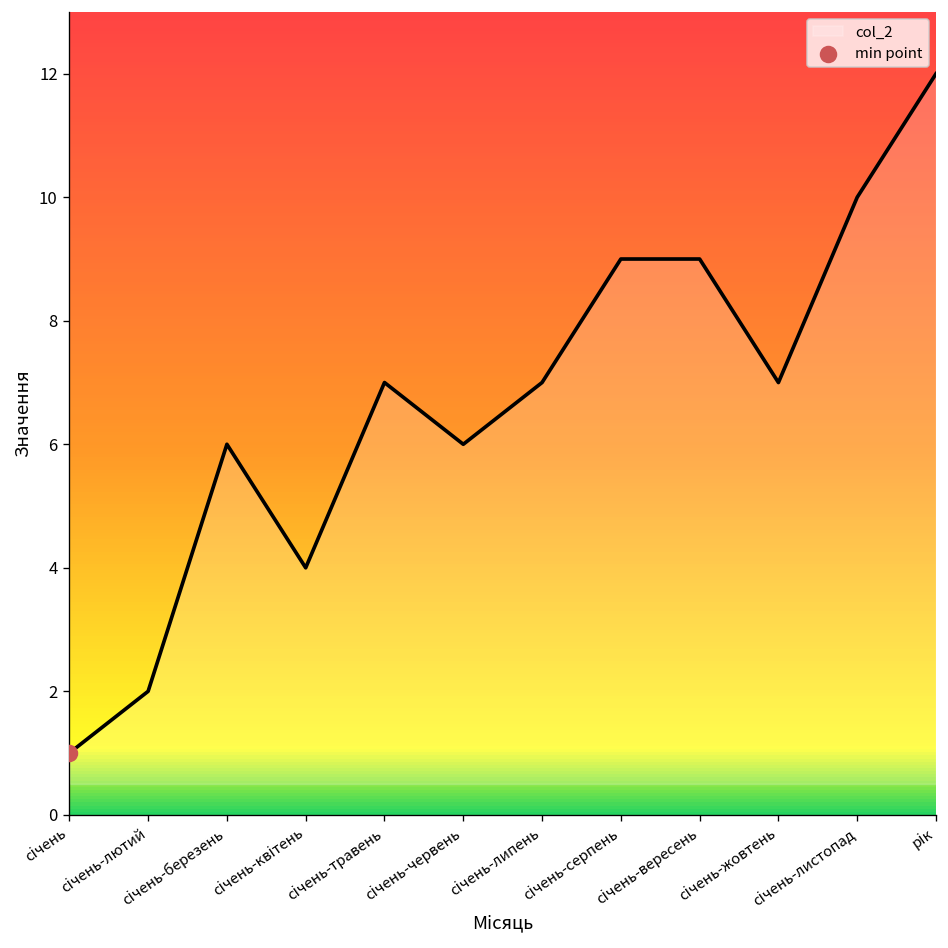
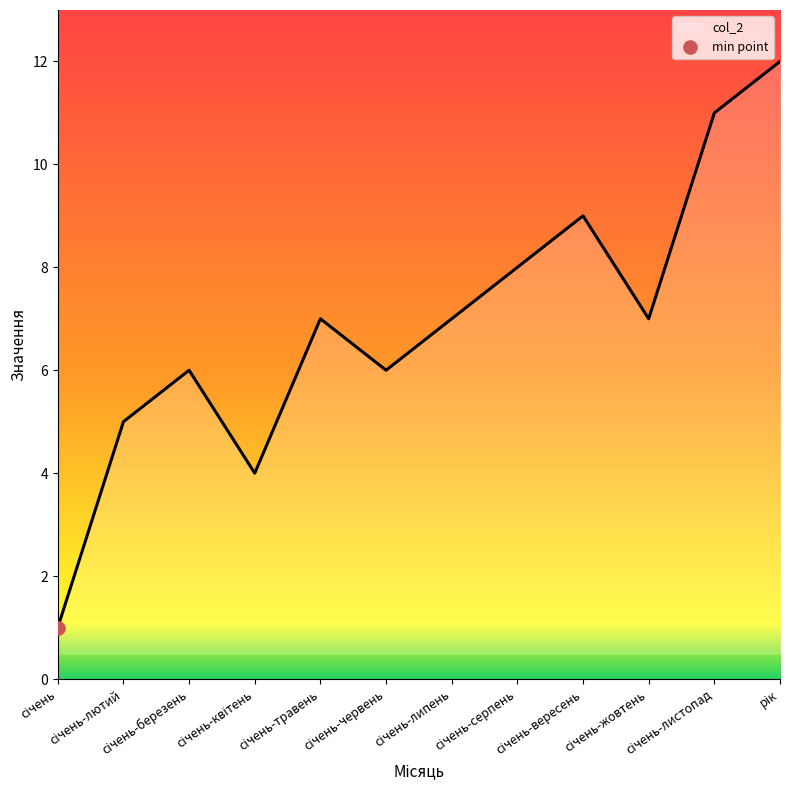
col_2, січень-лютий: 2 -> 5
col_2, січень-серпень: 9 -> 8
col_2, січень-листопад: 10 -> 11
